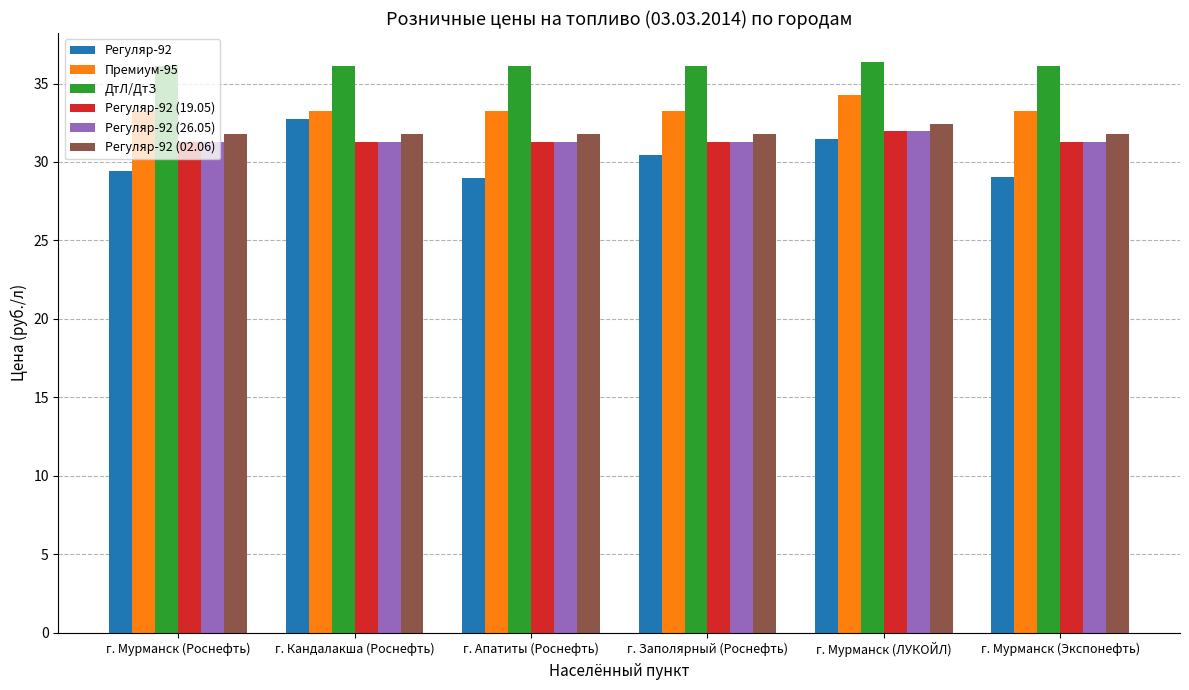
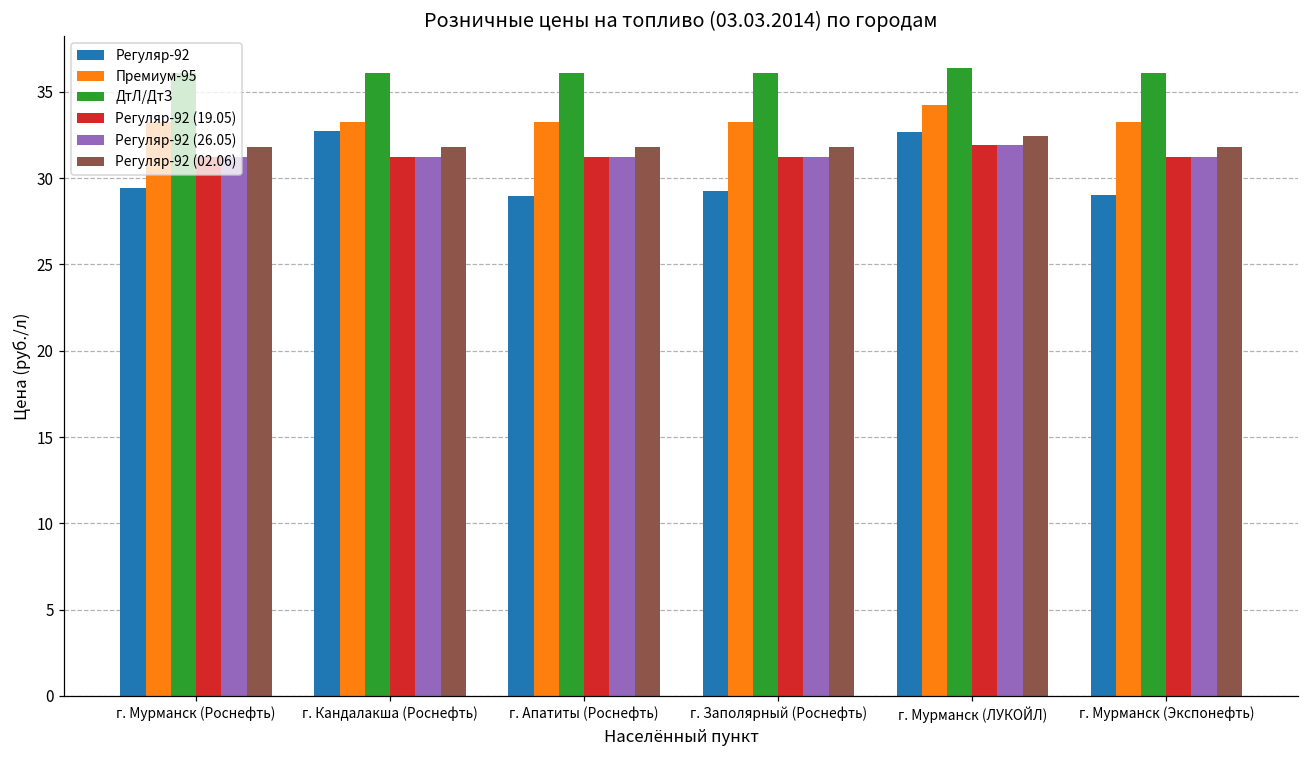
Регуляр-92, г. Заполярный (Роснефть): 30.5 -> 29.2
Регуляр-92, г. Мурманск (ЛУКОЙЛ): 31.5 -> 32.7
